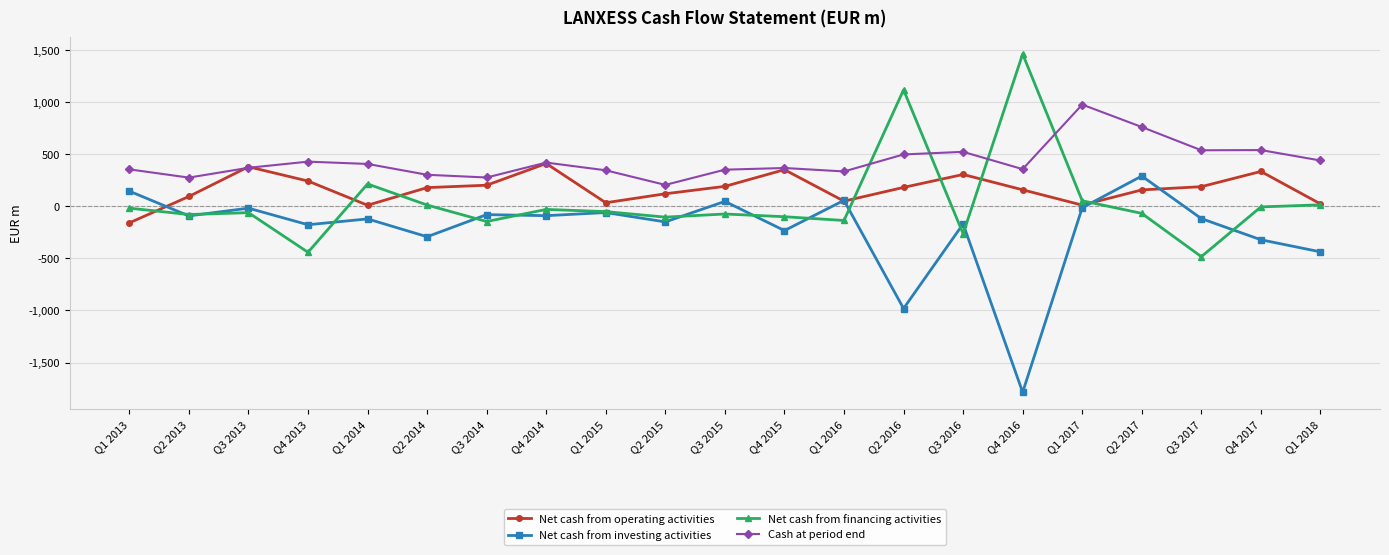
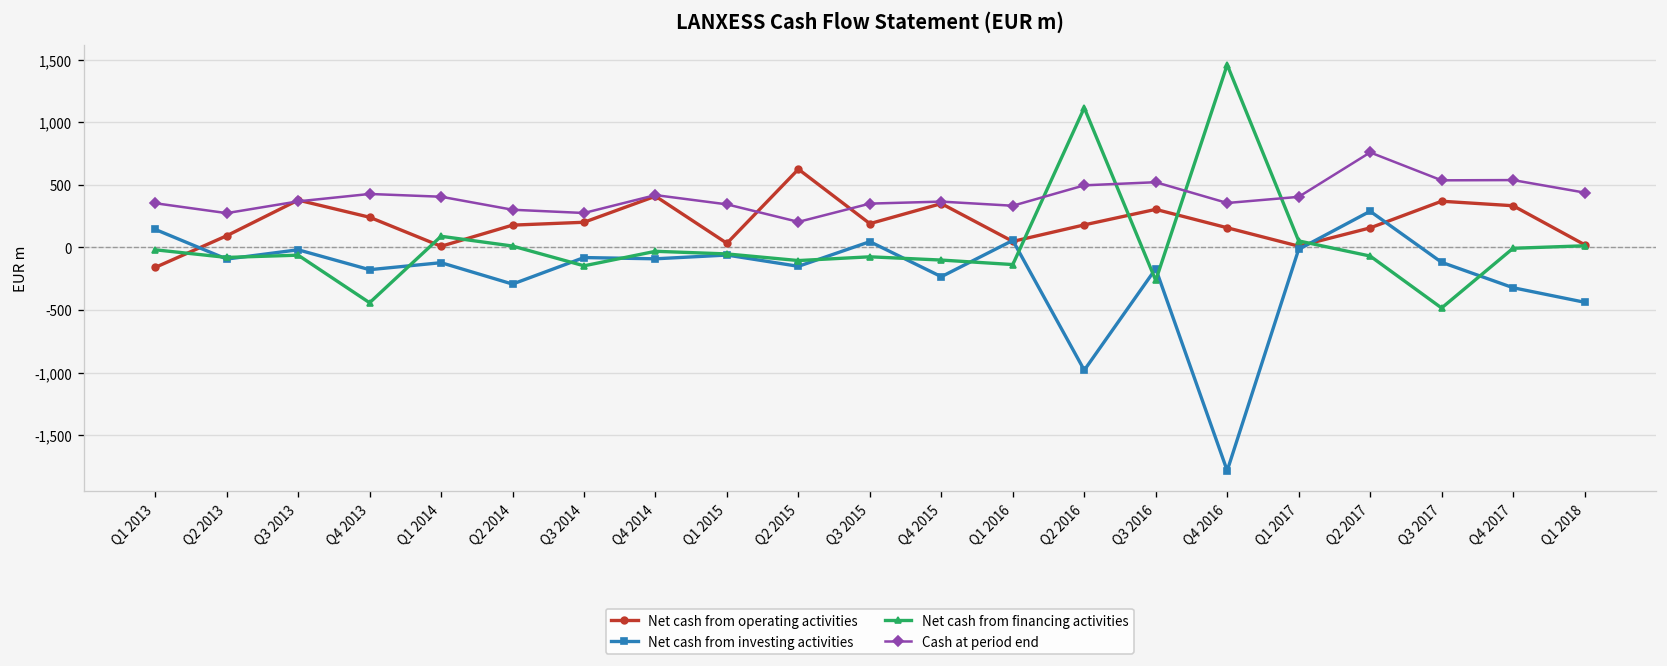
Net cash from financing activities, Q1 2014: 210 -> 90
Net cash from operating activities, Q2 2015: 120 -> 630
Cash at period end, Q1 2017: 970 -> 400
Net cash from operating activities, Q3 2017: 190 -> 370
